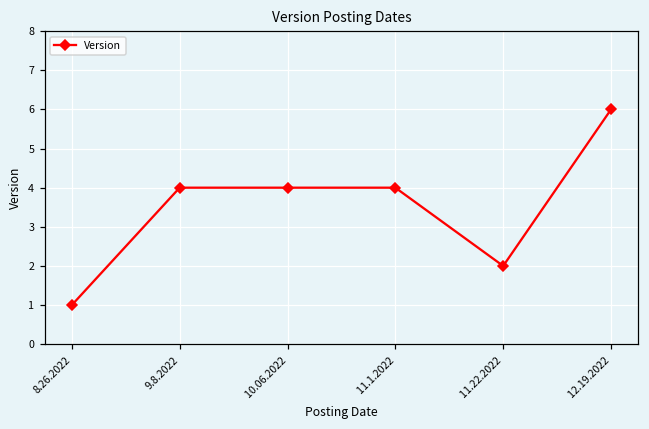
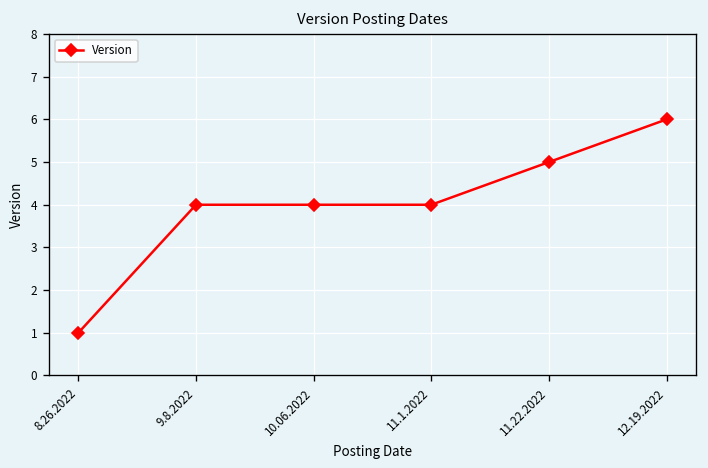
11.22.2022: 2 -> 5
